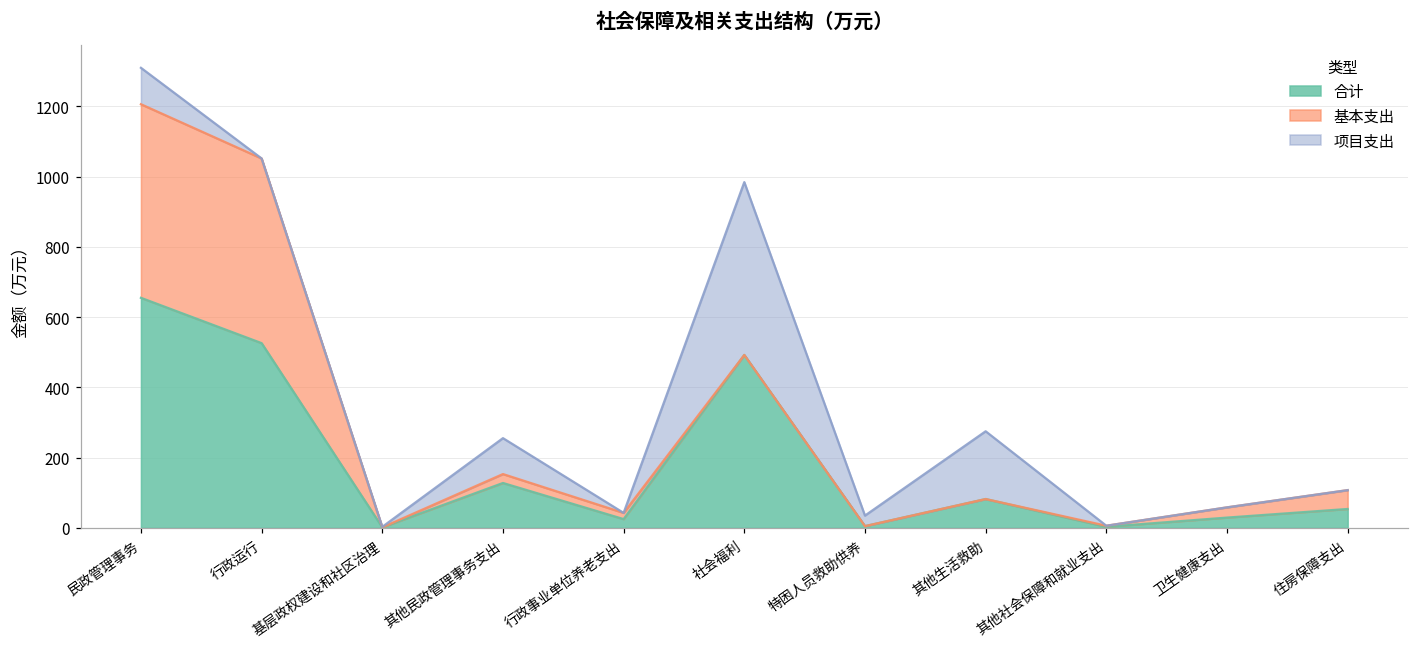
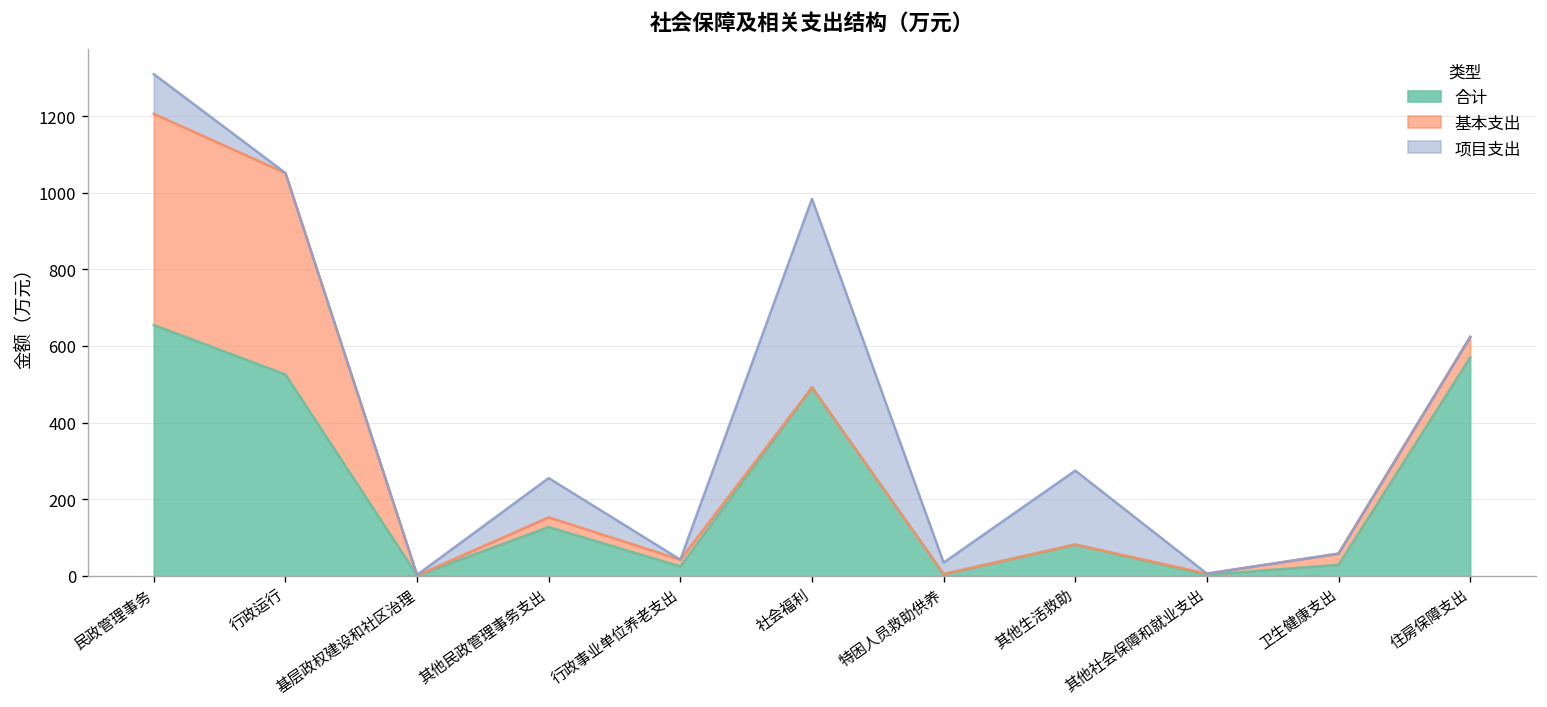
合计, 住房保障支出: 50 -> 570
